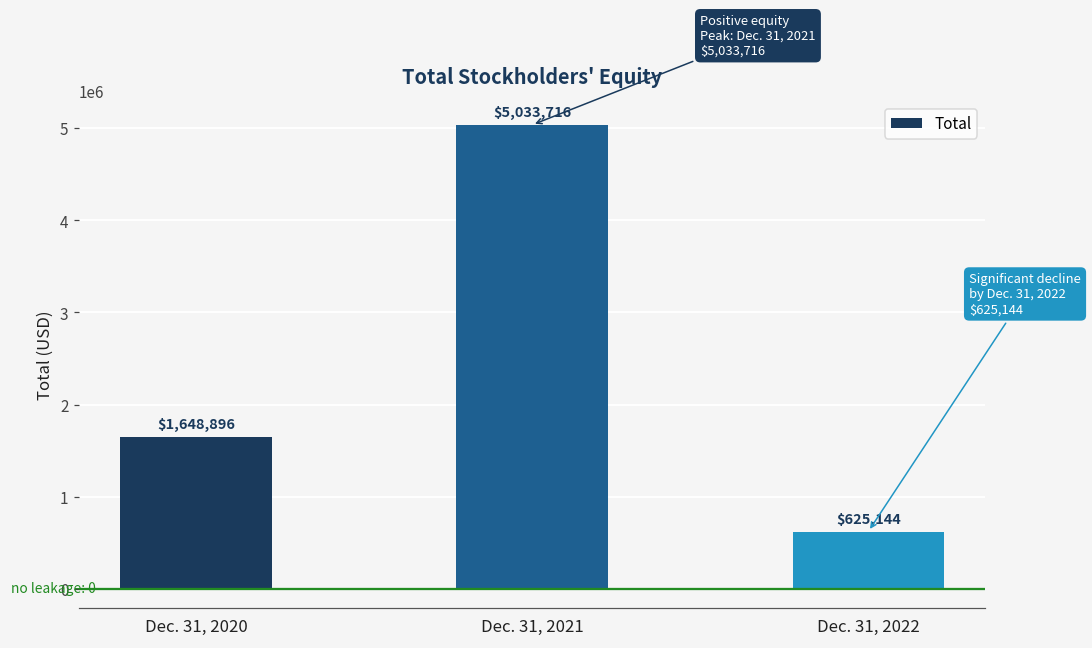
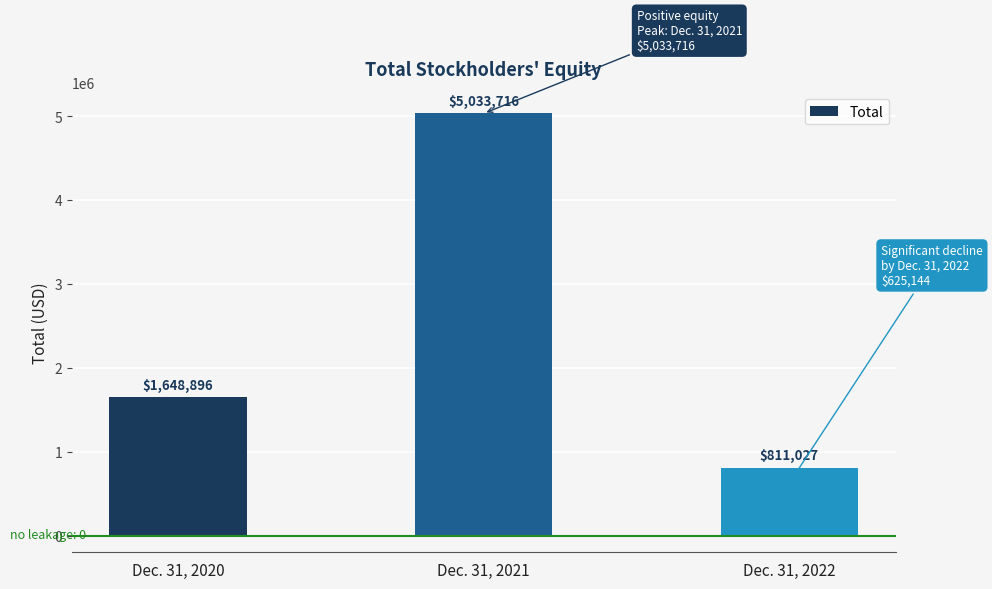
Dec. 31, 2022: $625,144 -> $811,027
